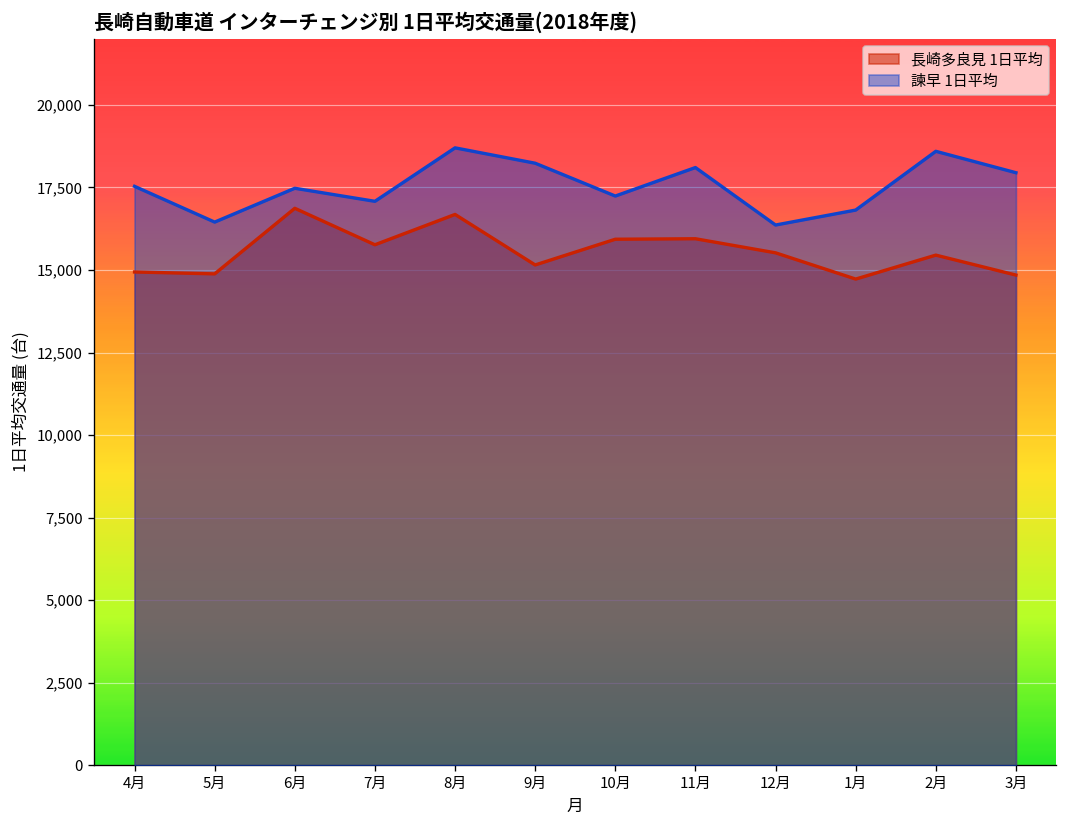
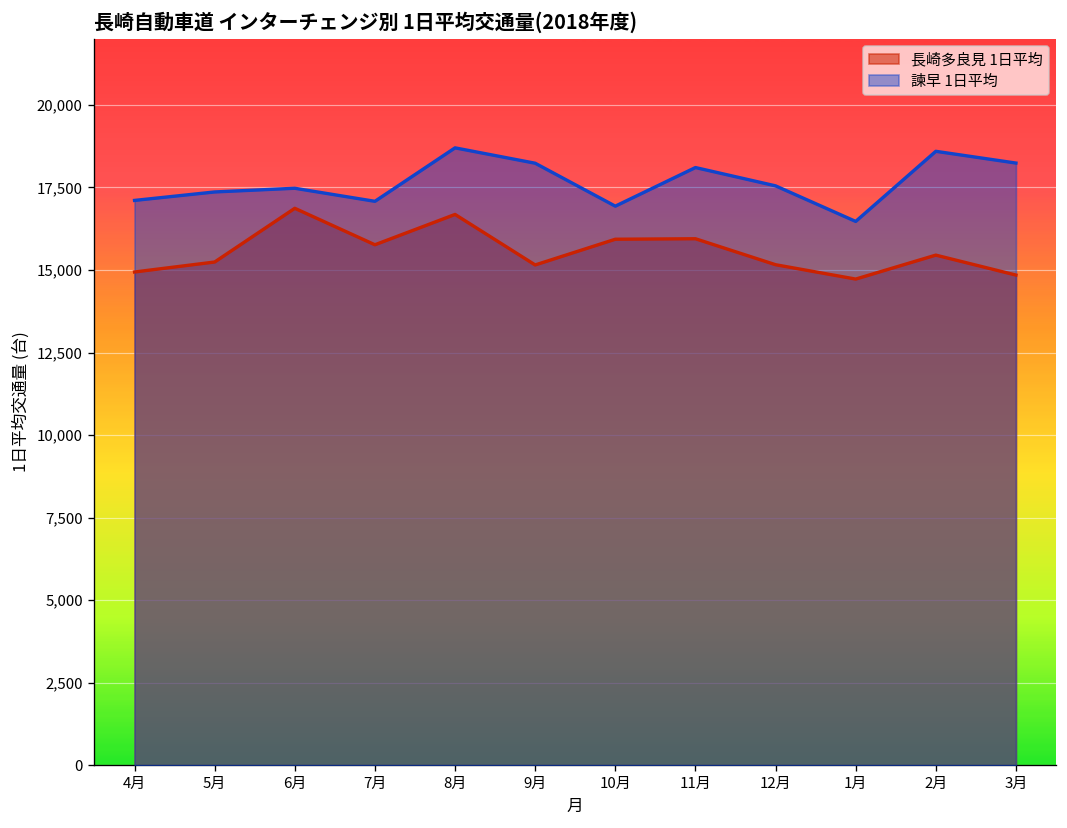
諫早 1日平均, 4月: 17,500 -> 17,100
長崎多良見 1日平均, 5月: 14,900 -> 15,200
諫早 1日平均, 5月: 16,500 -> 17,400
諫早 1日平均, 10月: 17,200 -> 16,900
長崎多良見 1日平均, 12月: 15,500 -> 15,200
諫早 1日平均, 12月: 16,400 -> 17,500
諫早 1日平均, 1月: 16,800 -> 16,500
諫早 1日平均, 3月: 17,900 -> 18,200
